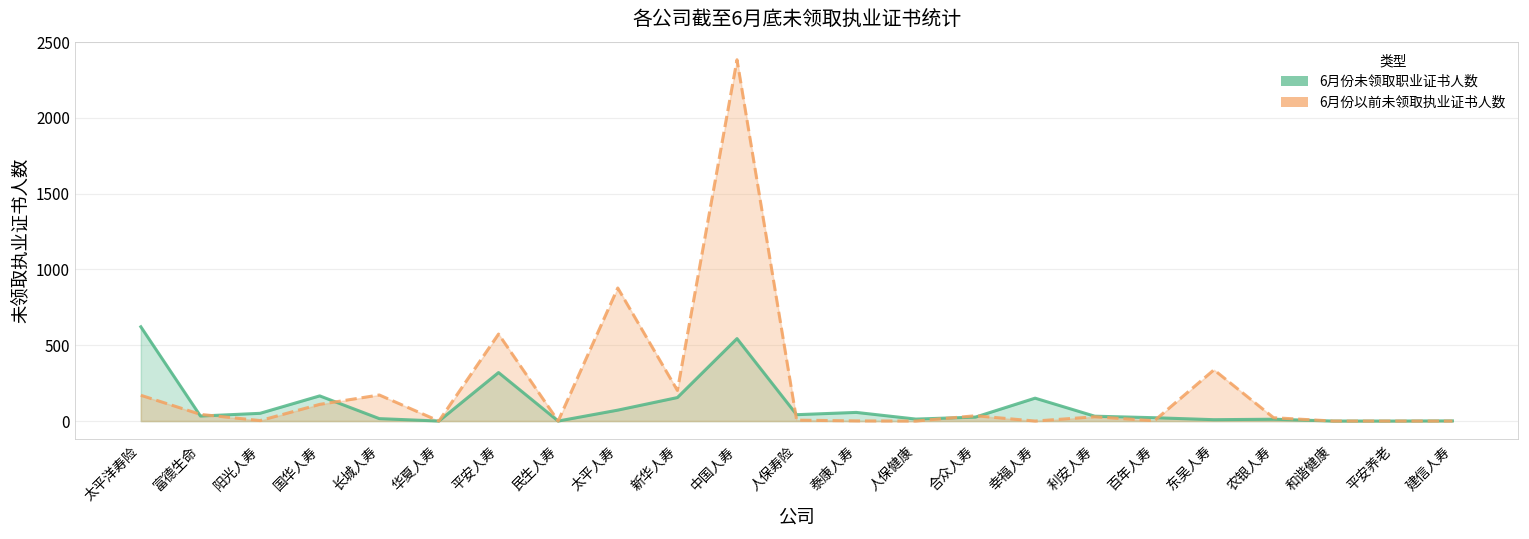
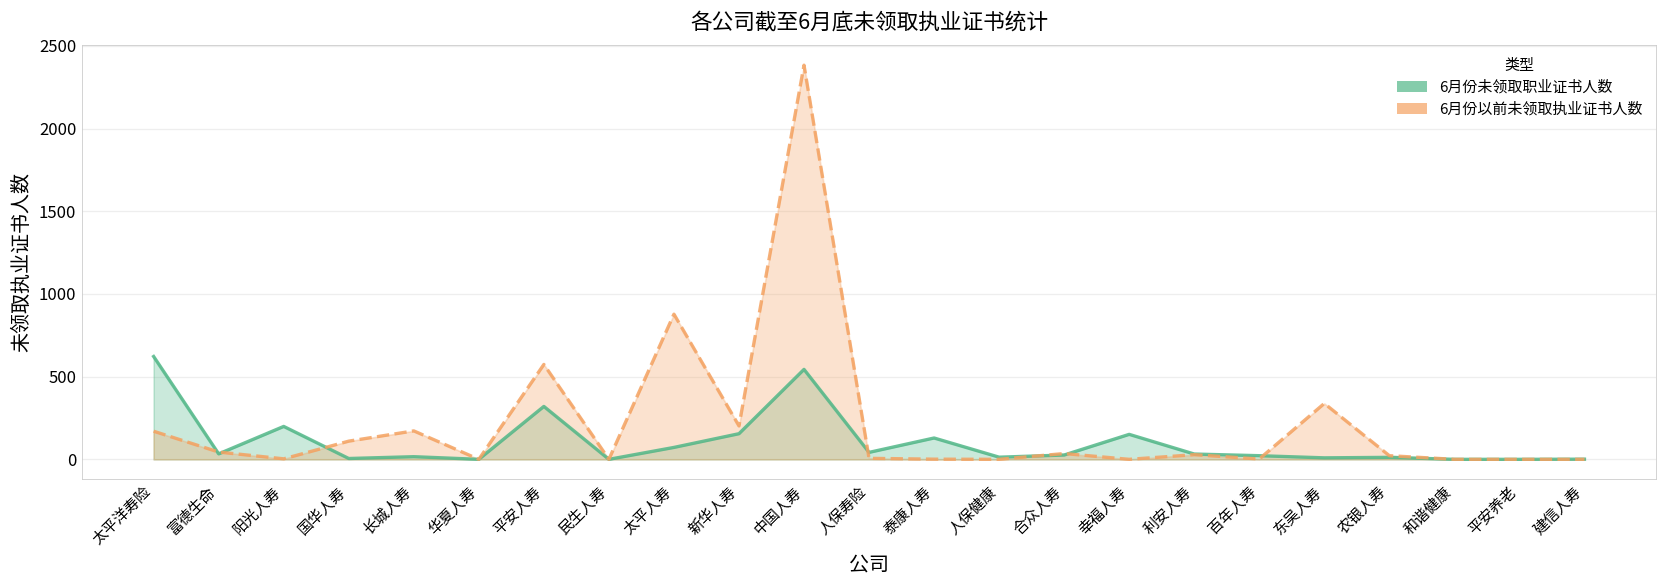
6月份未领取职业证书人数, 阳光人寿: 50 -> 200
6月份未领取职业证书人数, 国华人寿: 170 -> 10
6月份未领取职业证书人数, 泰康人寿: 60 -> 130
